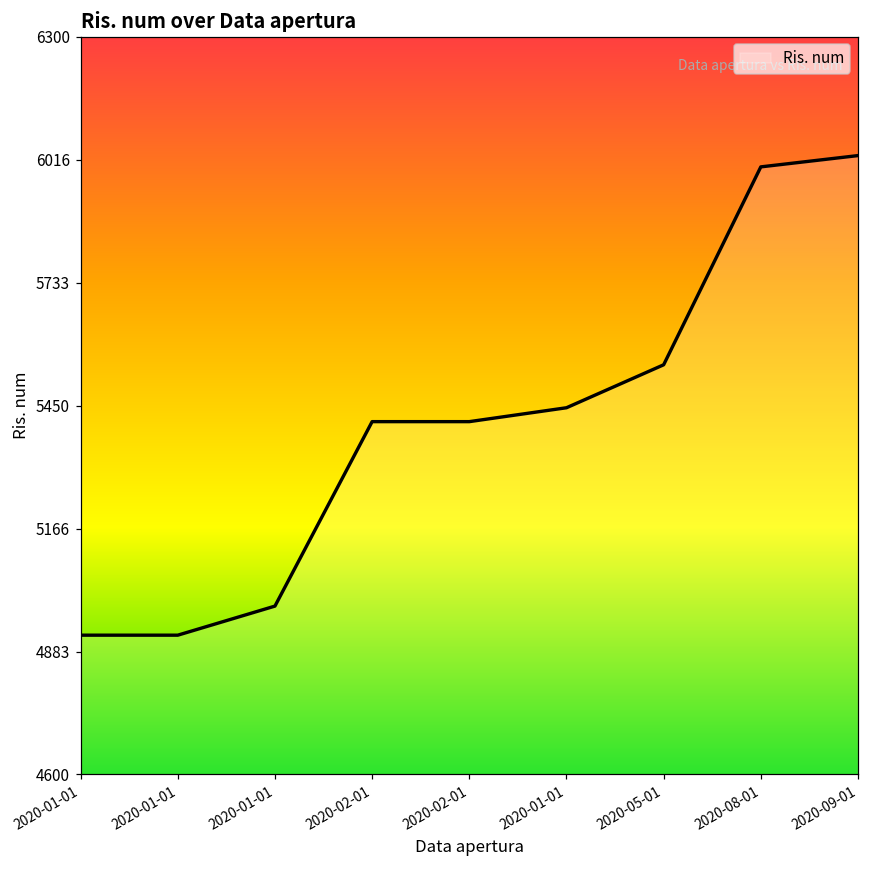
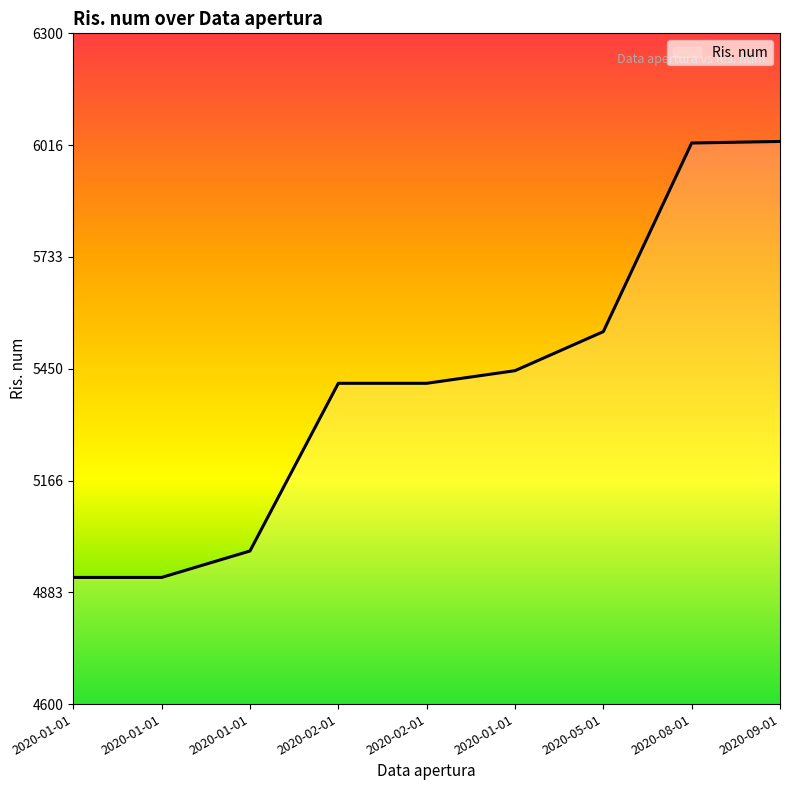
2020-08-01: 6000 -> 6020
